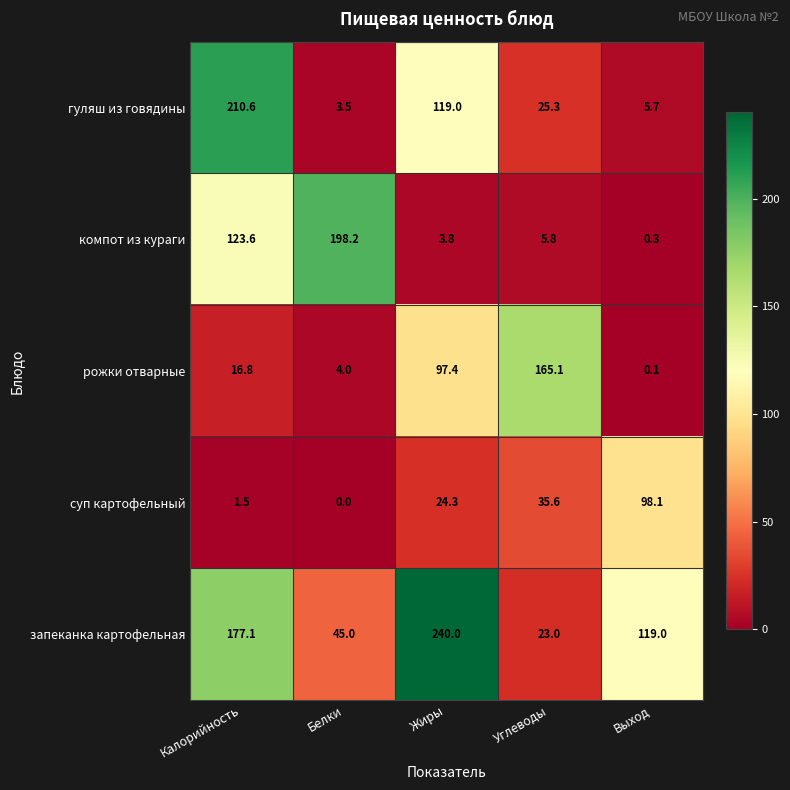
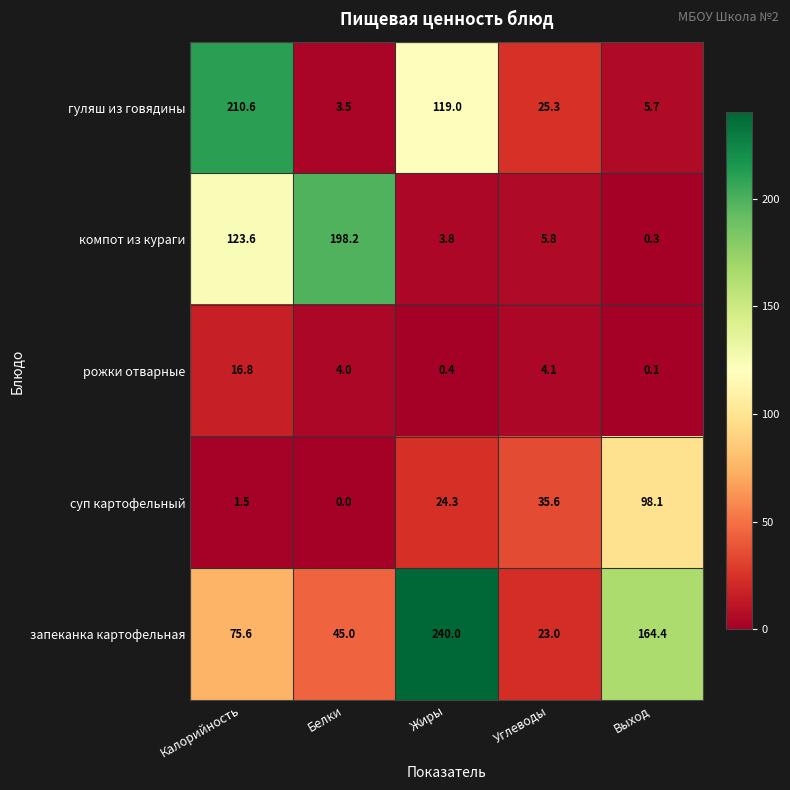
рожки отварные, Жиры: 97.4 -> 0.4
рожки отварные, Углеводы: 165.1 -> 4.1
запеканка картофельная, Калорийность: 177.1 -> 75.6
запеканка картофельная, Выход: 119.0 -> 164.4
